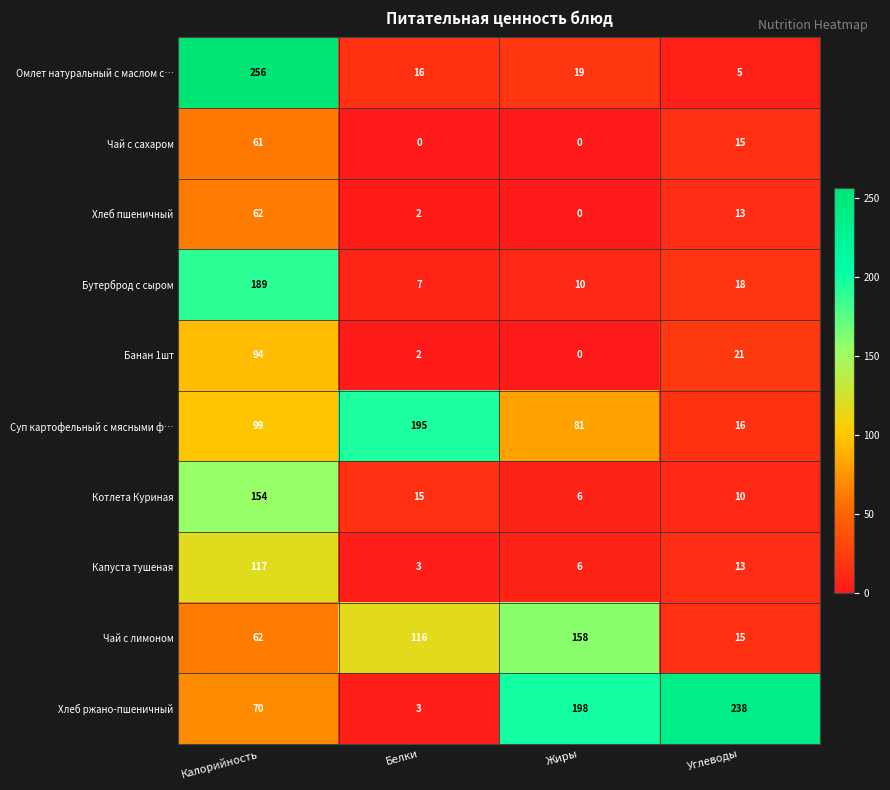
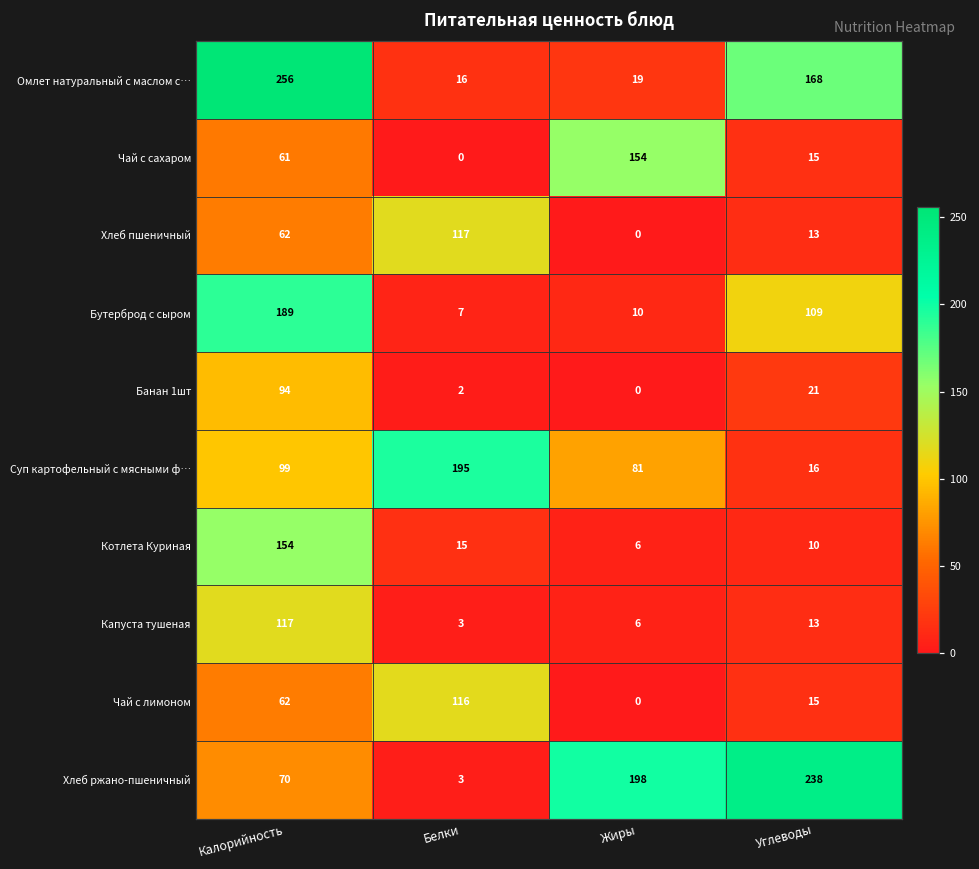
Омлет натуральный с маслом с…, Углеводы: 5 -> 168
Чай с сахаром, Жиры: 0 -> 154
Хлеб пшеничный, Белки: 2 -> 117
Бутерброд с сыром, Углеводы: 18 -> 109
Чай с лимоном, Жиры: 158 -> 0
